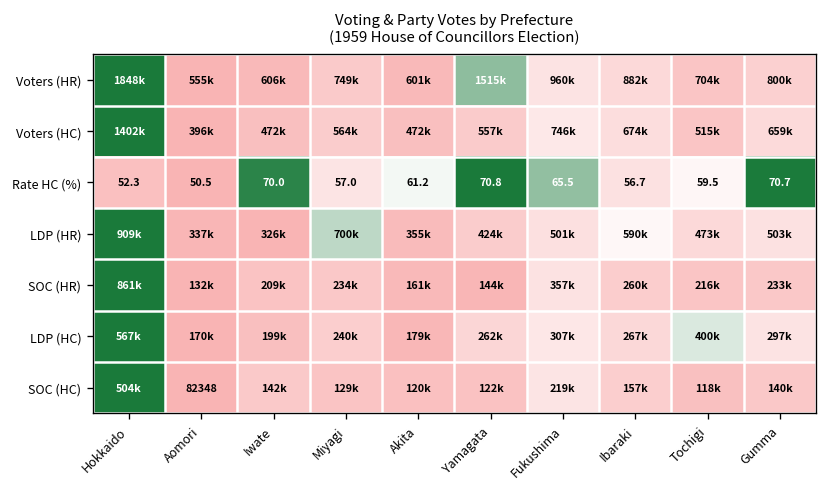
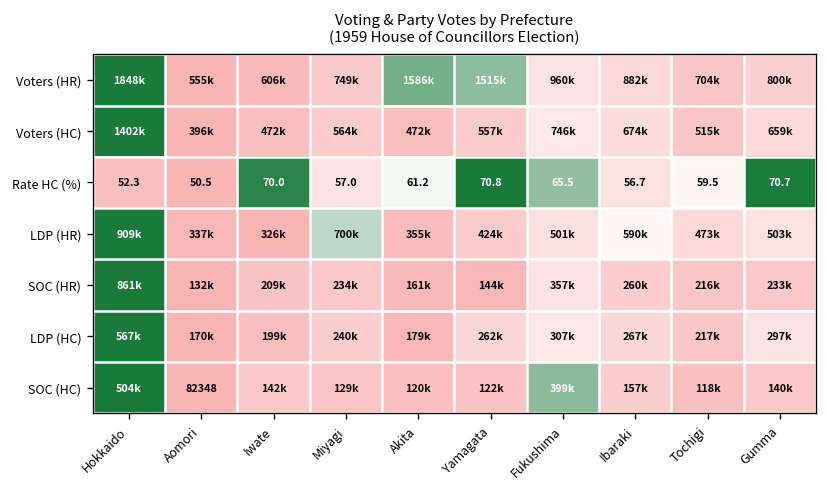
Voters (HR), Akita: 601k -> 1586k
LDP (HC), Tochigi: 400k -> 217k
SOC (HC), Fukushima: 219k -> 399k
